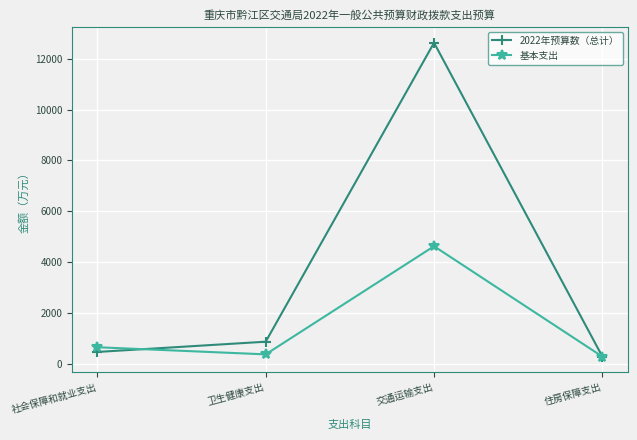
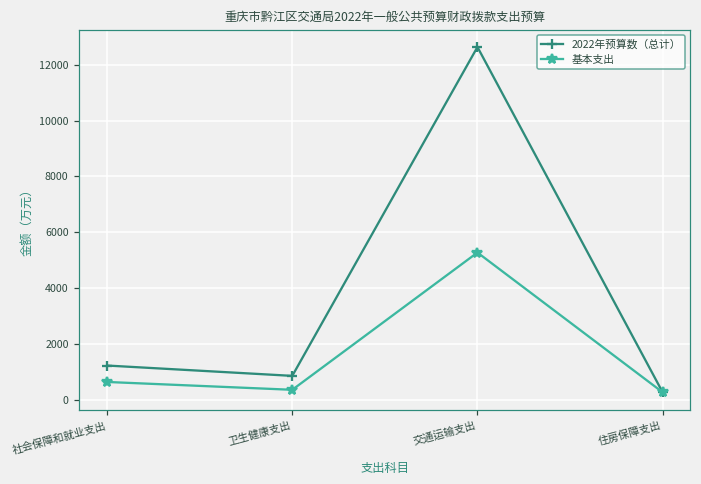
2022年预算数（总计）, 社会保障和就业支出: 500 -> 1200
基本支出, 交通运输支出: 4600 -> 5300
